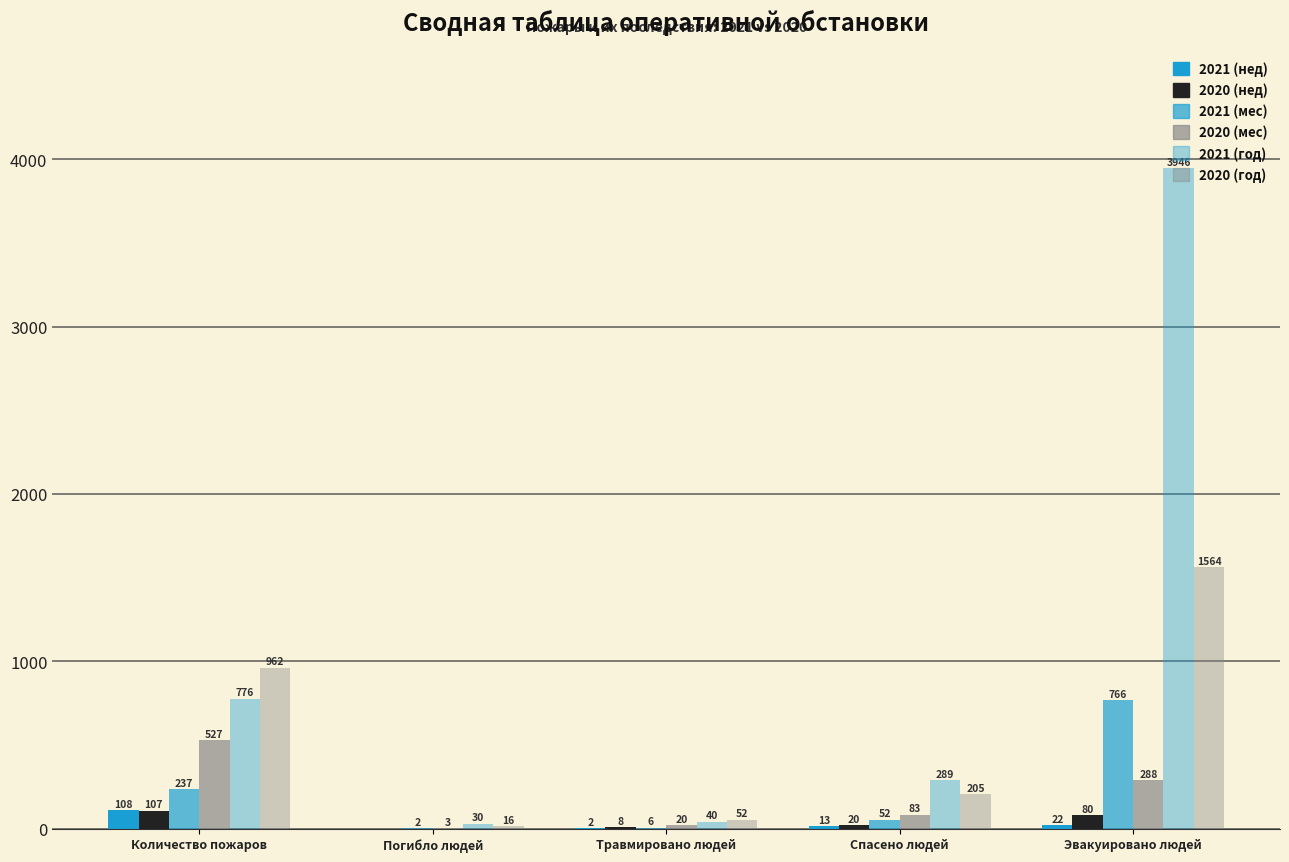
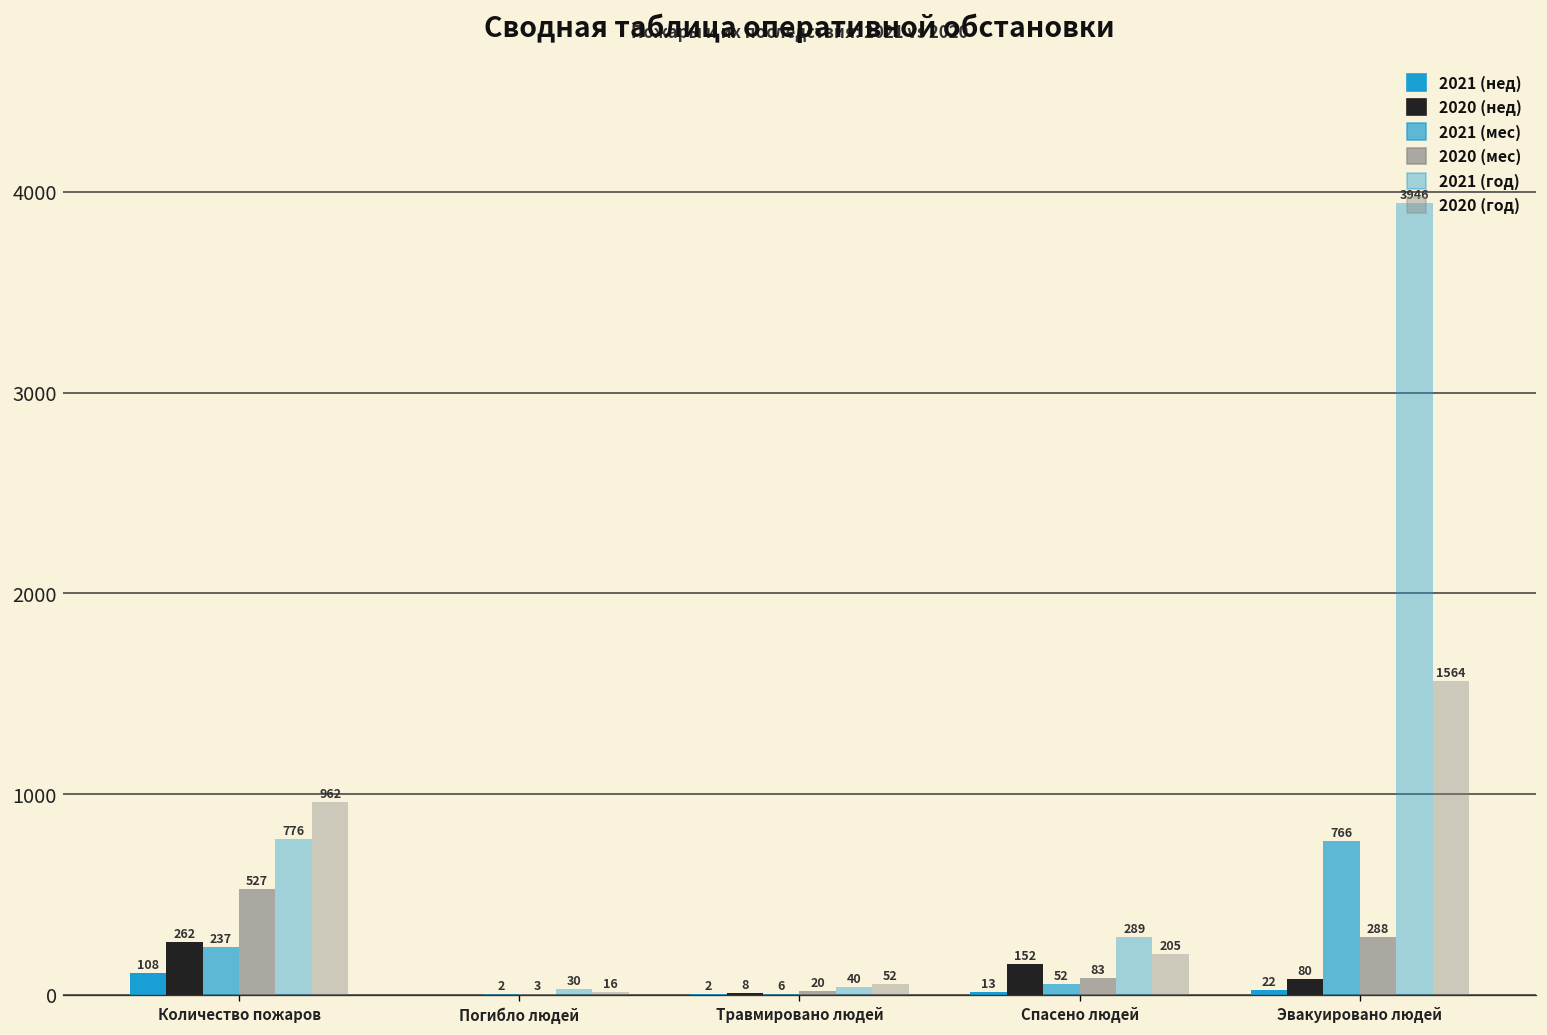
2020 (нед), Количество пожаров: 107 -> 262
2020 (нед), Спасено людей: 20 -> 152
